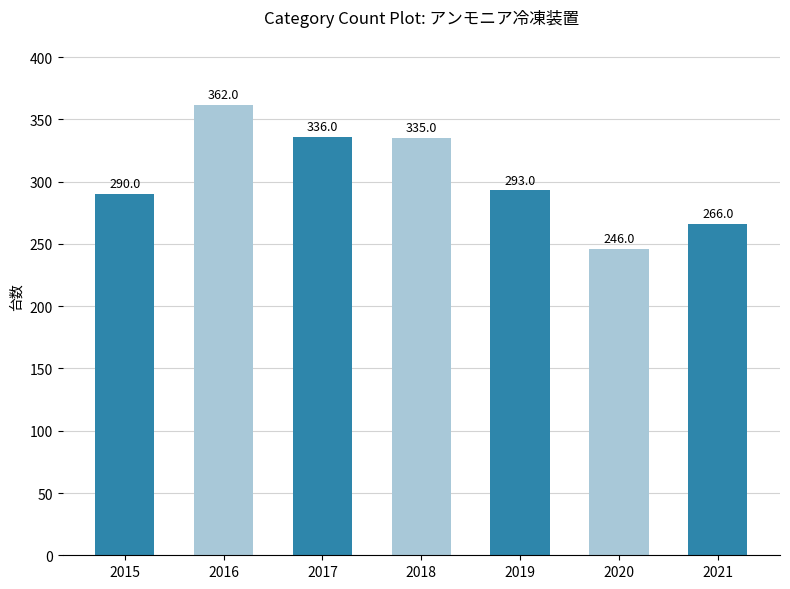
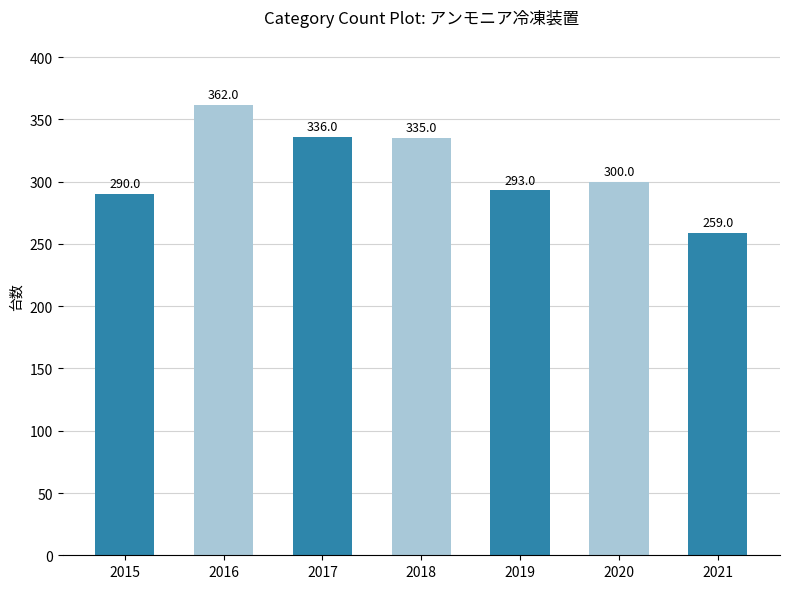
2020: 246.0 -> 300.0
2021: 266.0 -> 259.0
